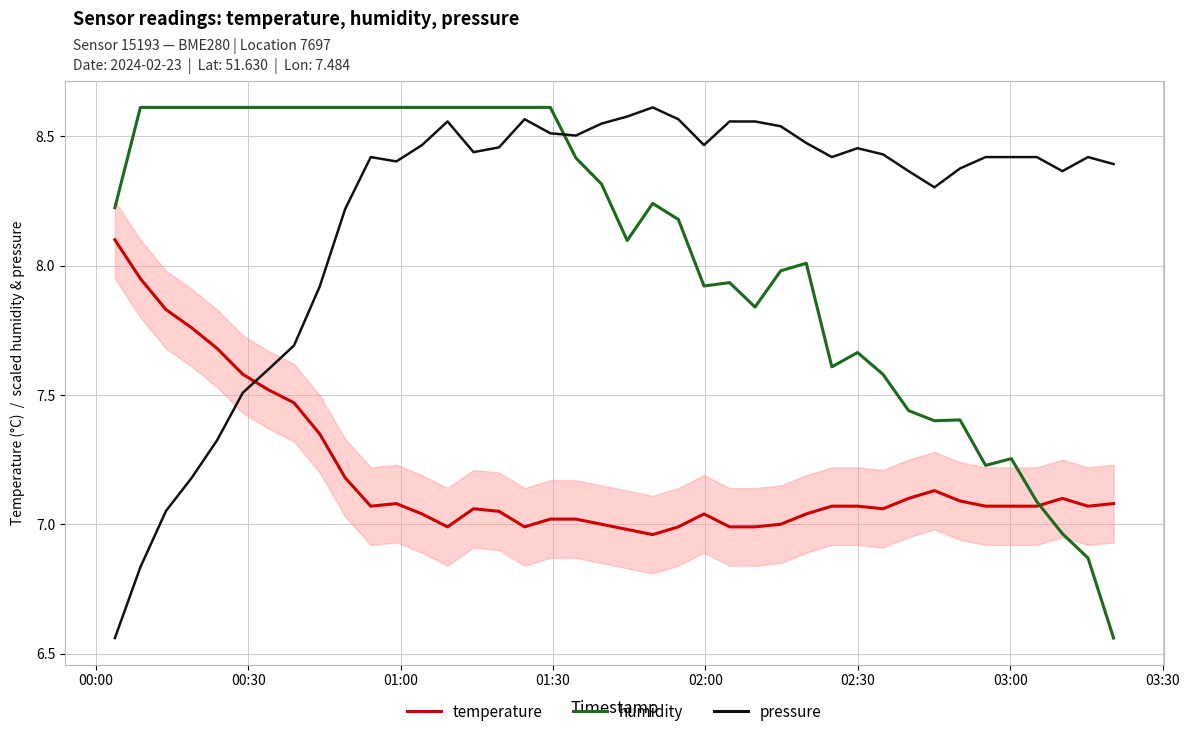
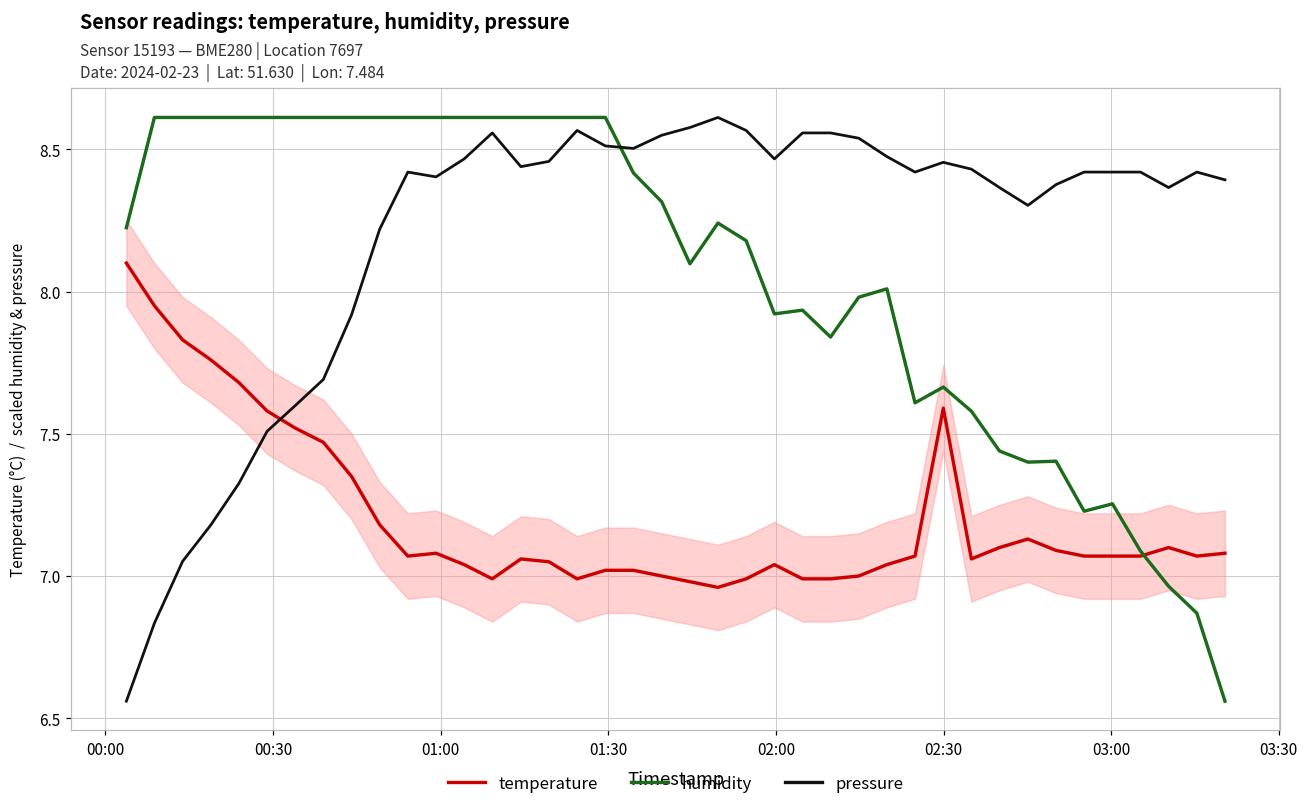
temperature, 02:30: 7.07 -> 7.59
